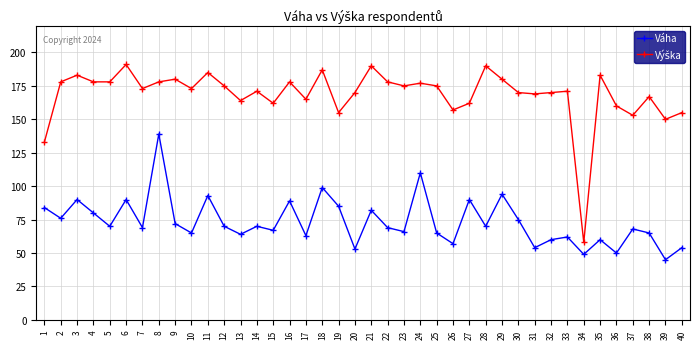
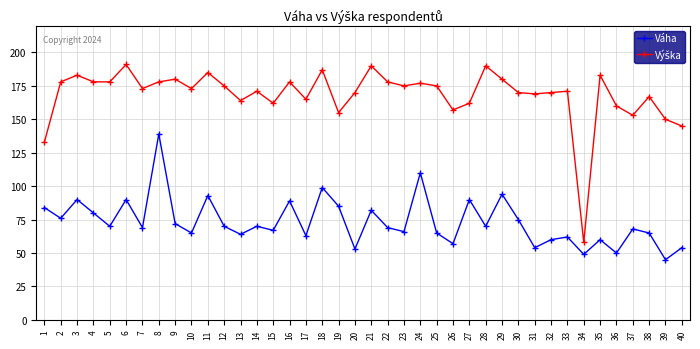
Výška, 40: 155 -> 145
